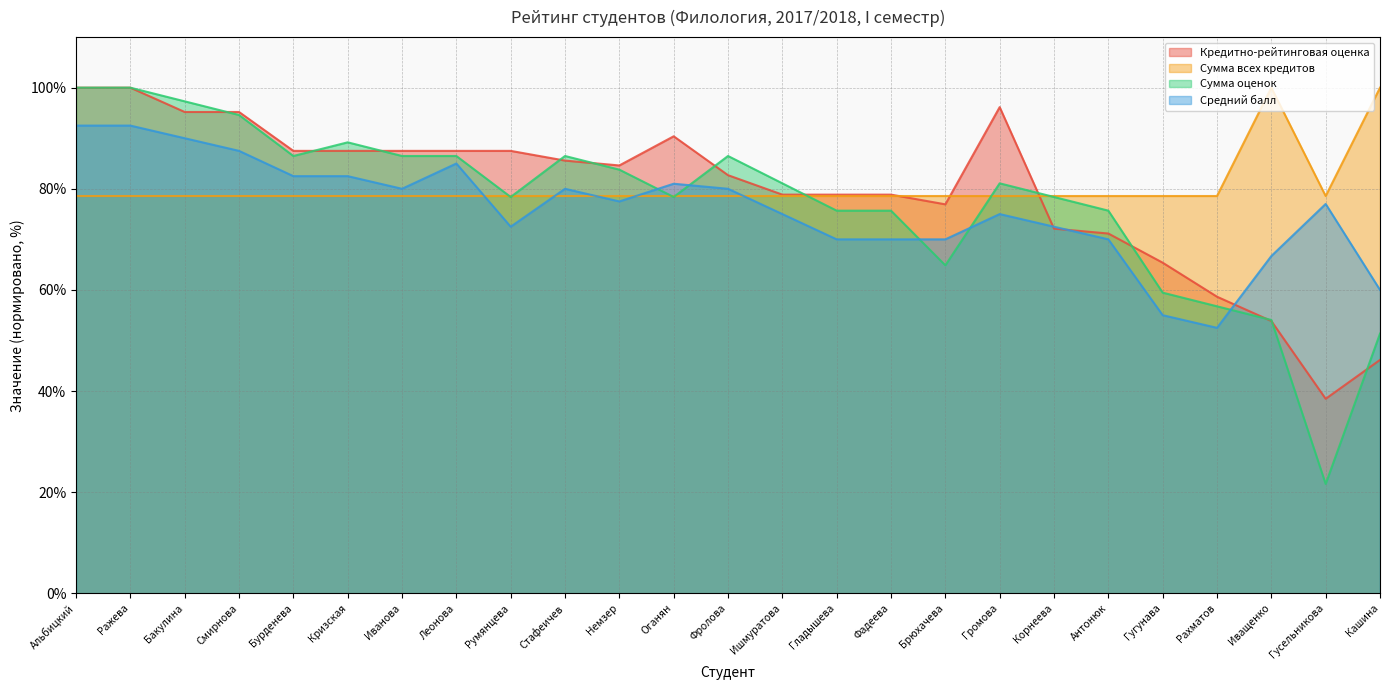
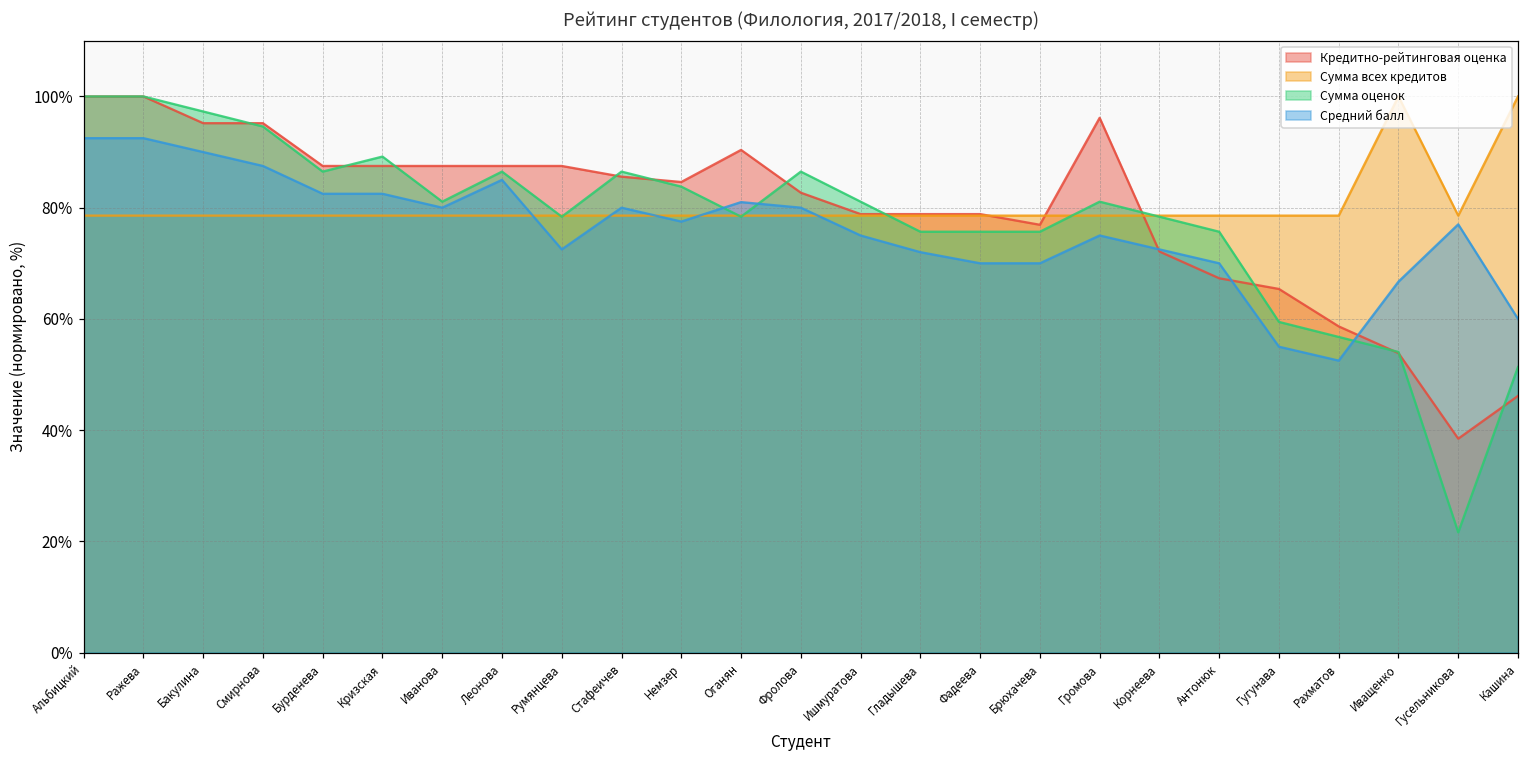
Сумма оценок, Иванова: 86% -> 81%
Средний балл, Гладышева: 70% -> 72%
Сумма оценок, Брюхачева: 65% -> 76%
Кредитно-рейтинговая оценка, Антонюк: 71% -> 67%
